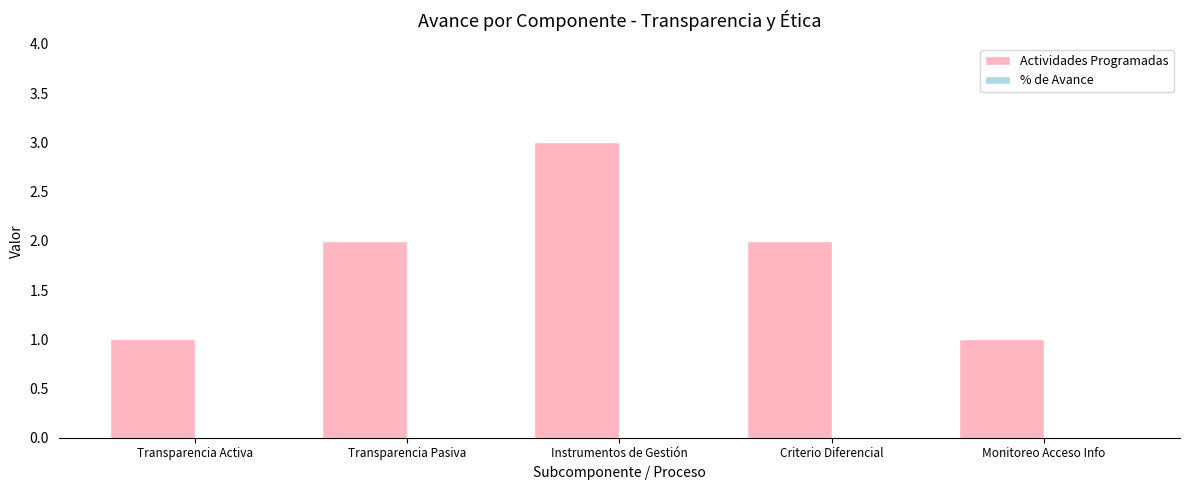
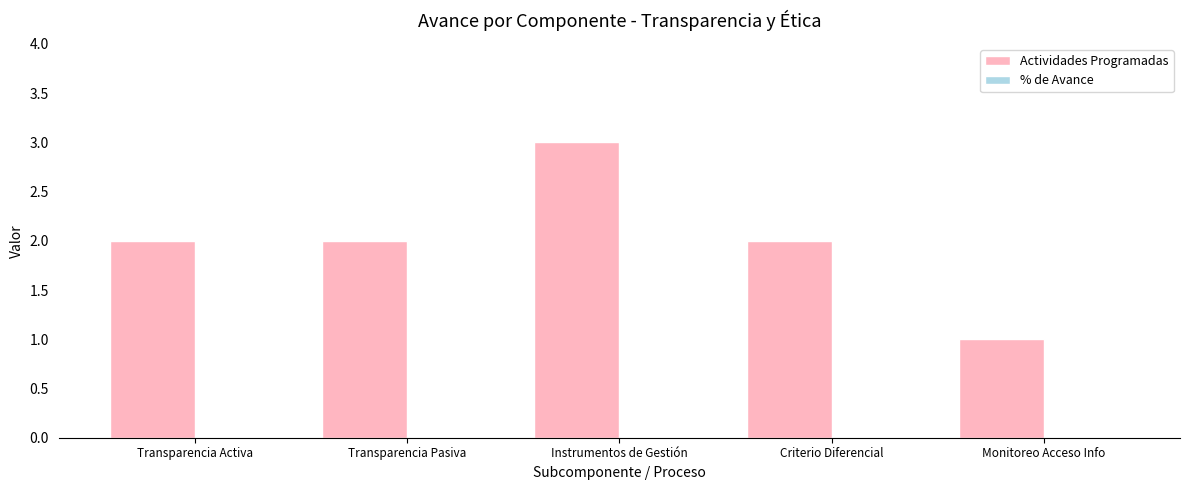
Actividades Programadas, Transparencia Activa: 1 -> 2
